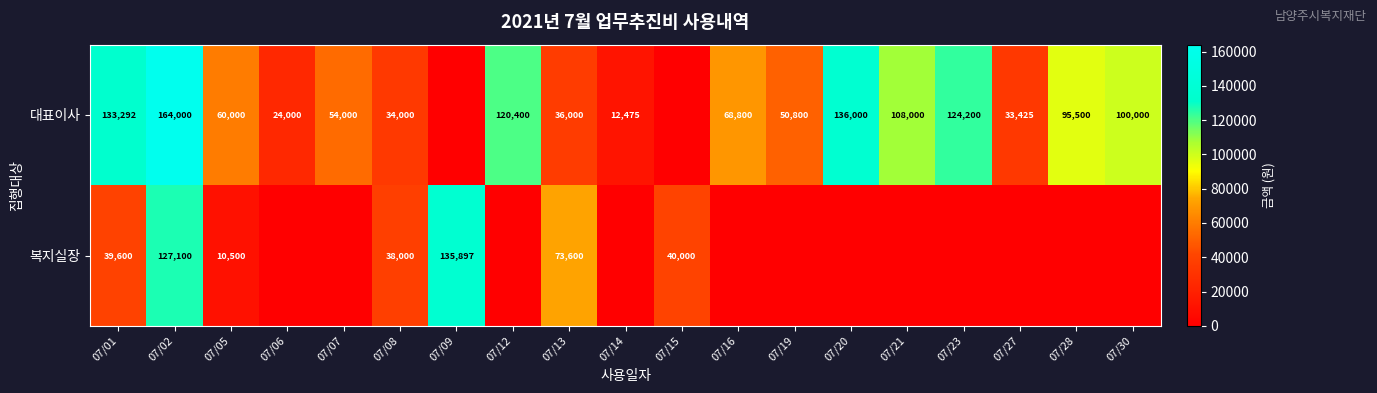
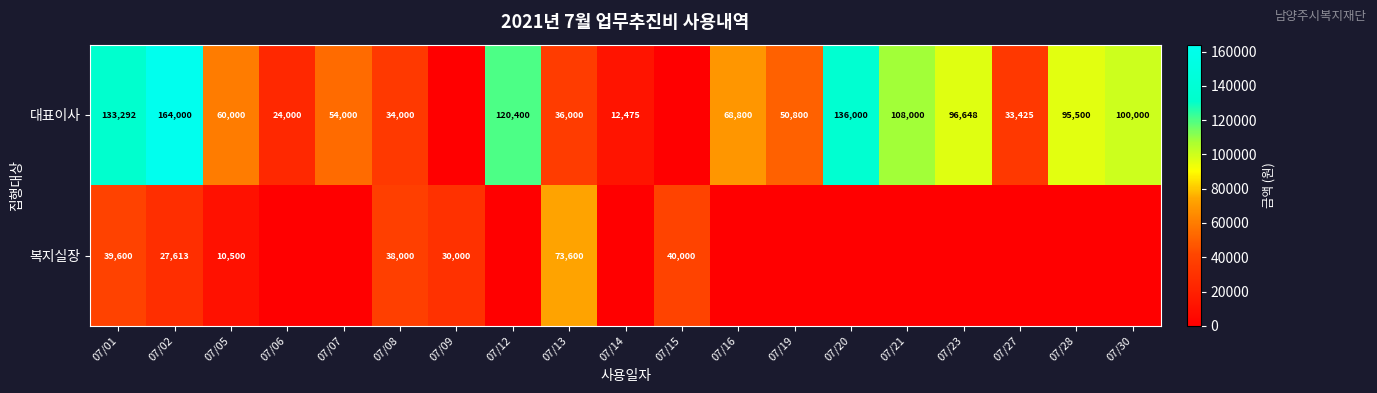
대표이사, 07/23: 124,200 -> 96,648
복지실장, 07/02: 127,100 -> 27,613
복지실장, 07/09: 135,897 -> 30,000
